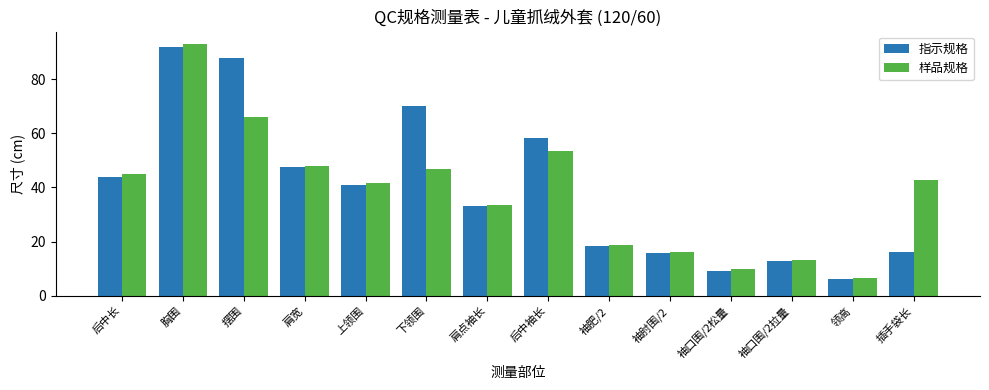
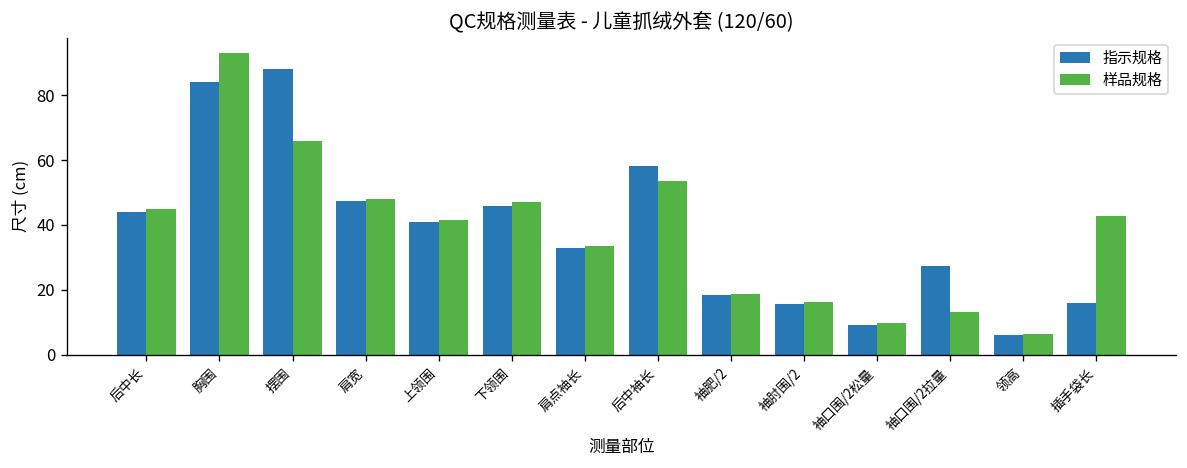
指示规格, 胸围: 92 -> 84
指示规格, 下领围: 70 -> 46
指示规格, 袖口围/2拉量: 13 -> 28
